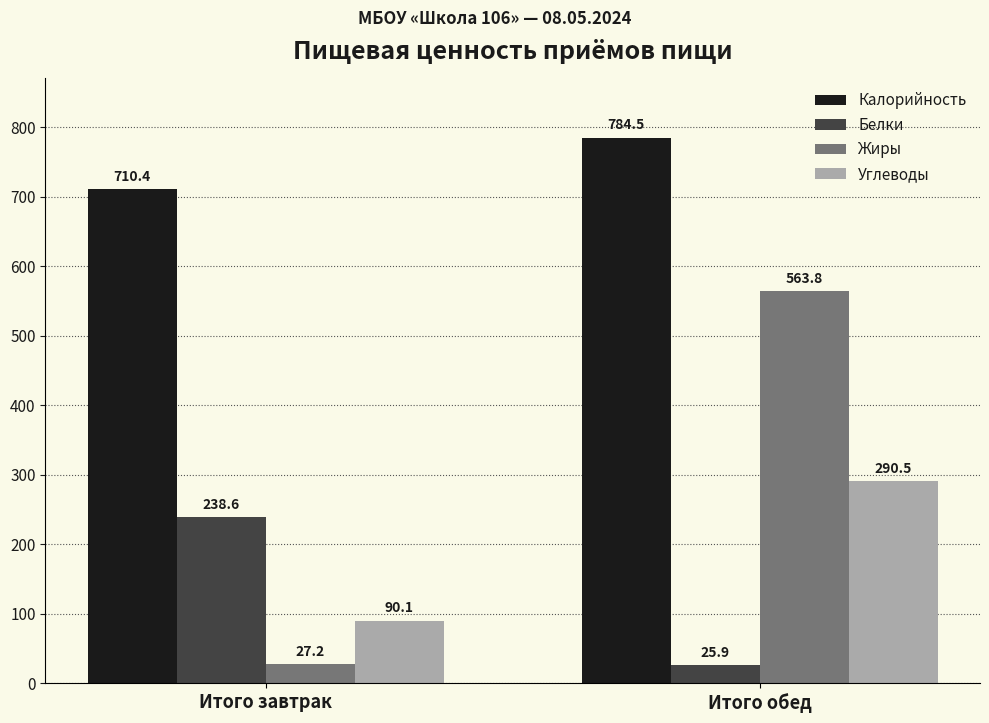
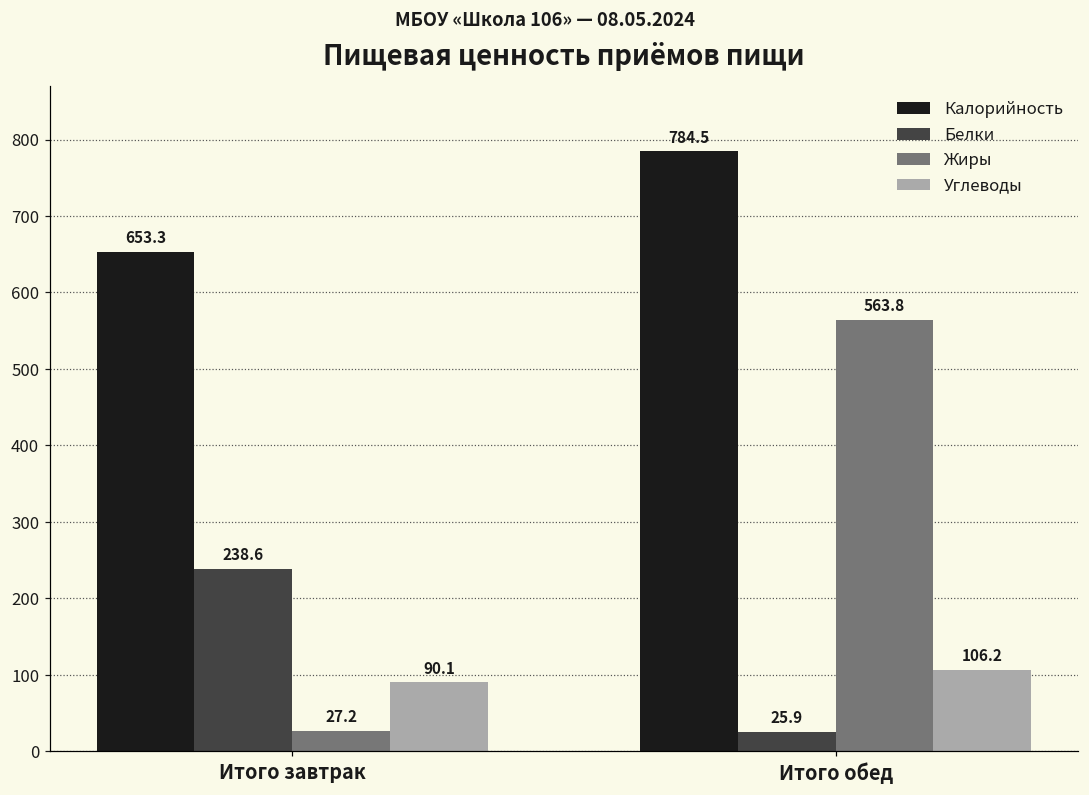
Калорийность, Итого завтрак: 710.4 -> 653.3
Углеводы, Итого обед: 290.5 -> 106.2
